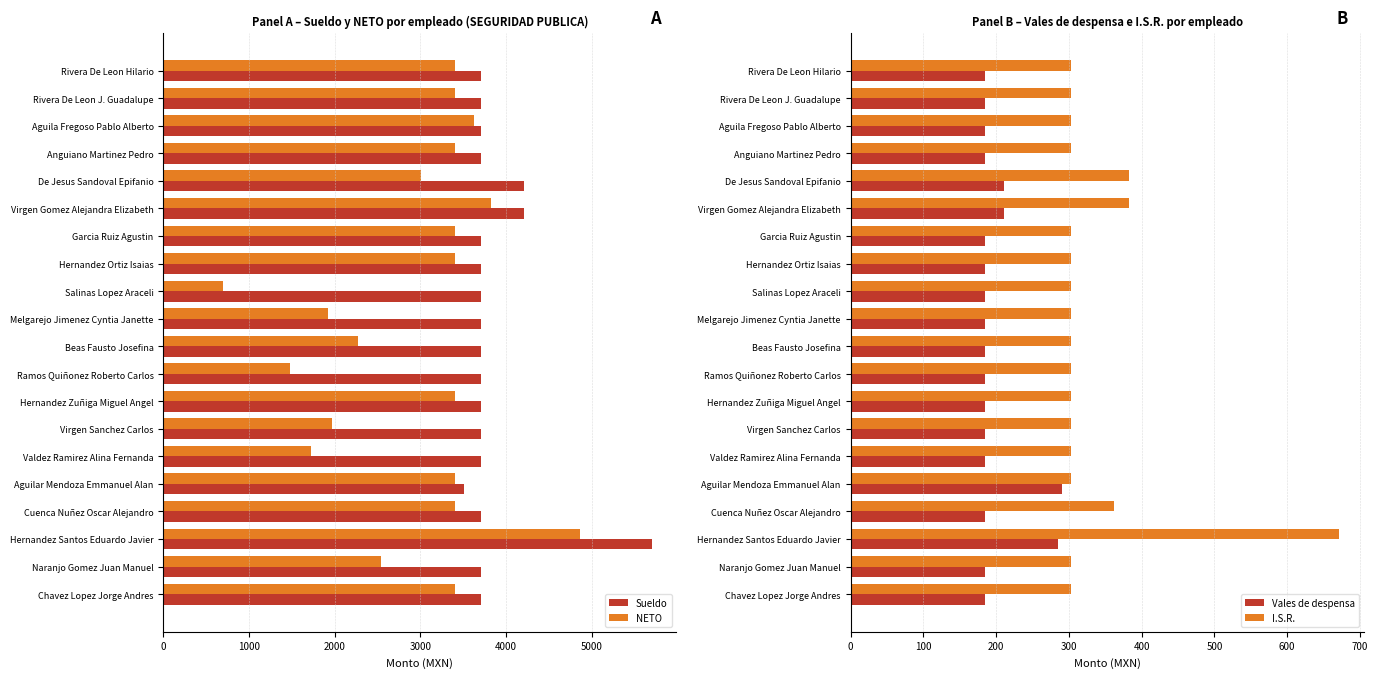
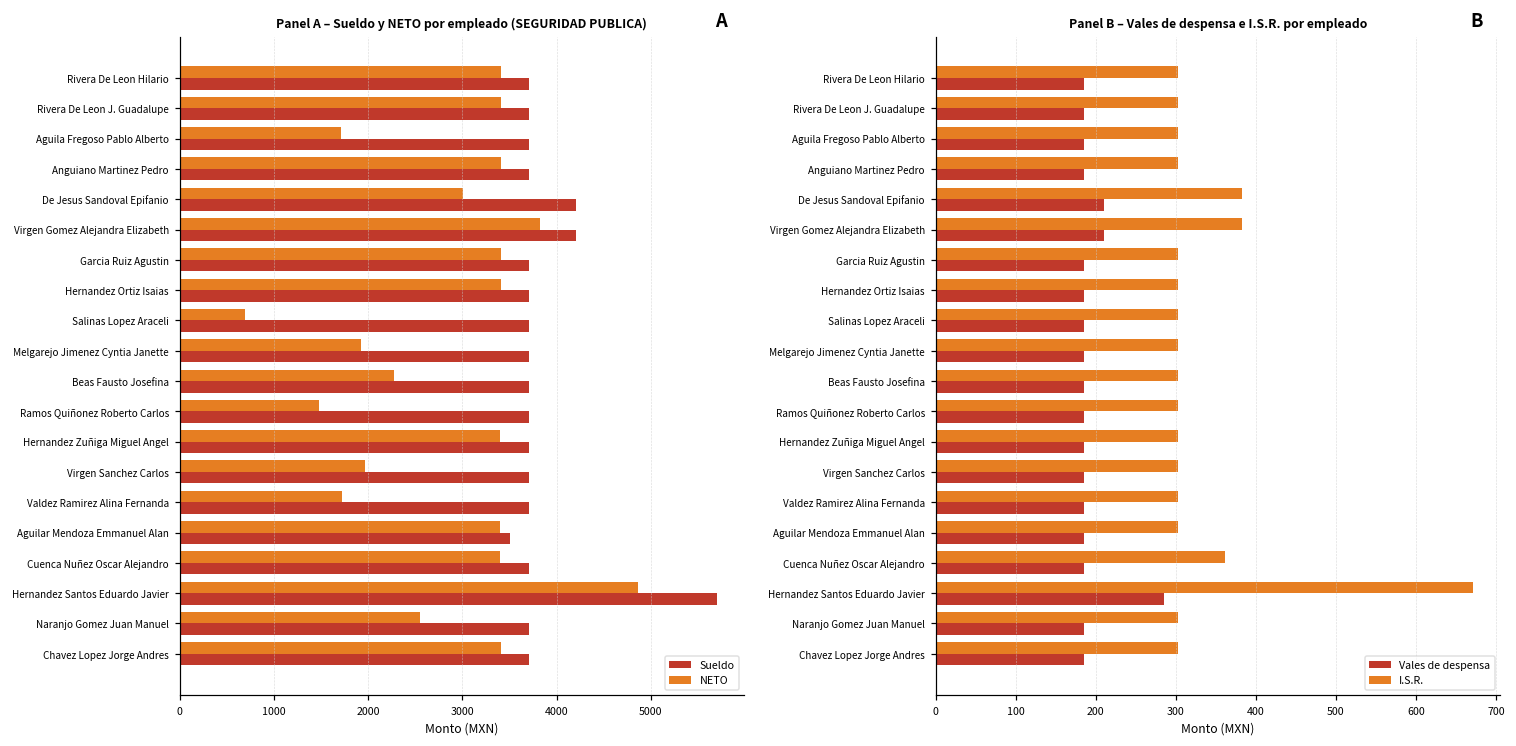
Panel A – Sueldo y NETO por empleado (SEGURIDAD PUBLICA), NETO, Aguila Fregoso Pablo Alberto: 3600 -> 1700
Panel B – Vales de despensa e I.S.R. por empleado, Vales de despensa, Aguilar Mendoza Emmanuel Alan: 290 -> 190
